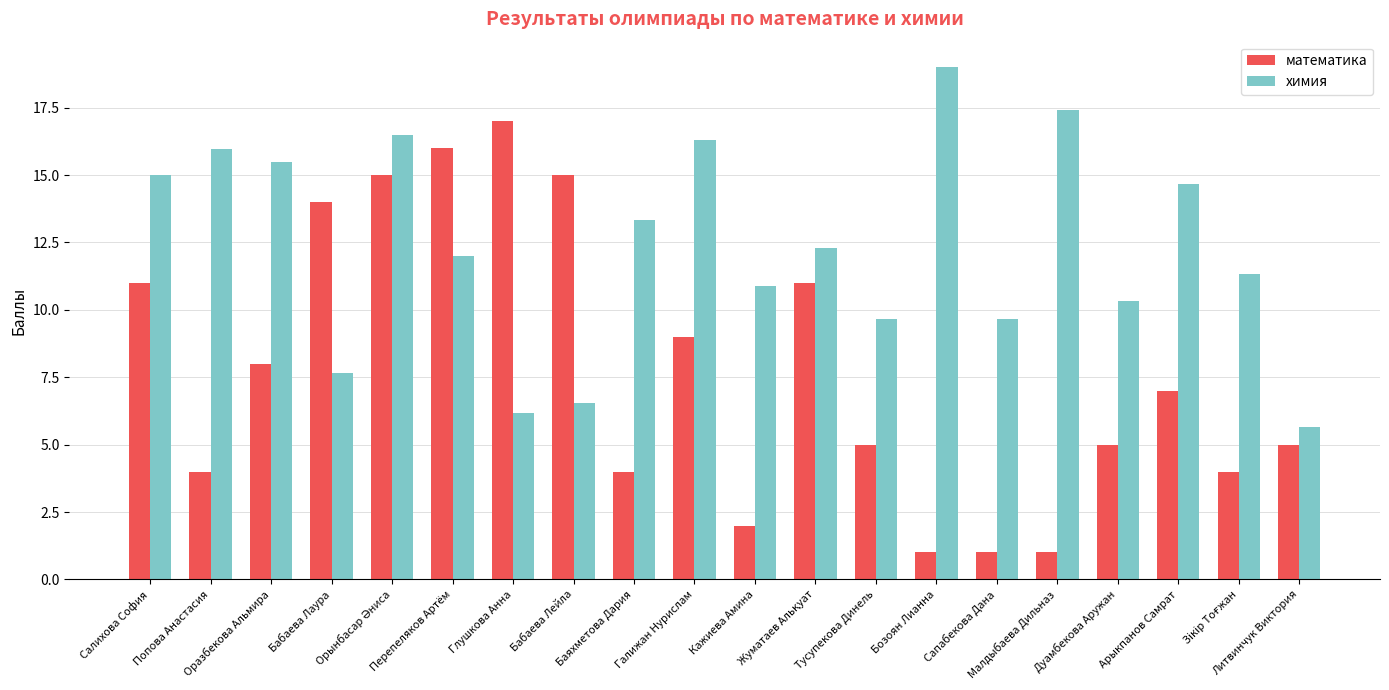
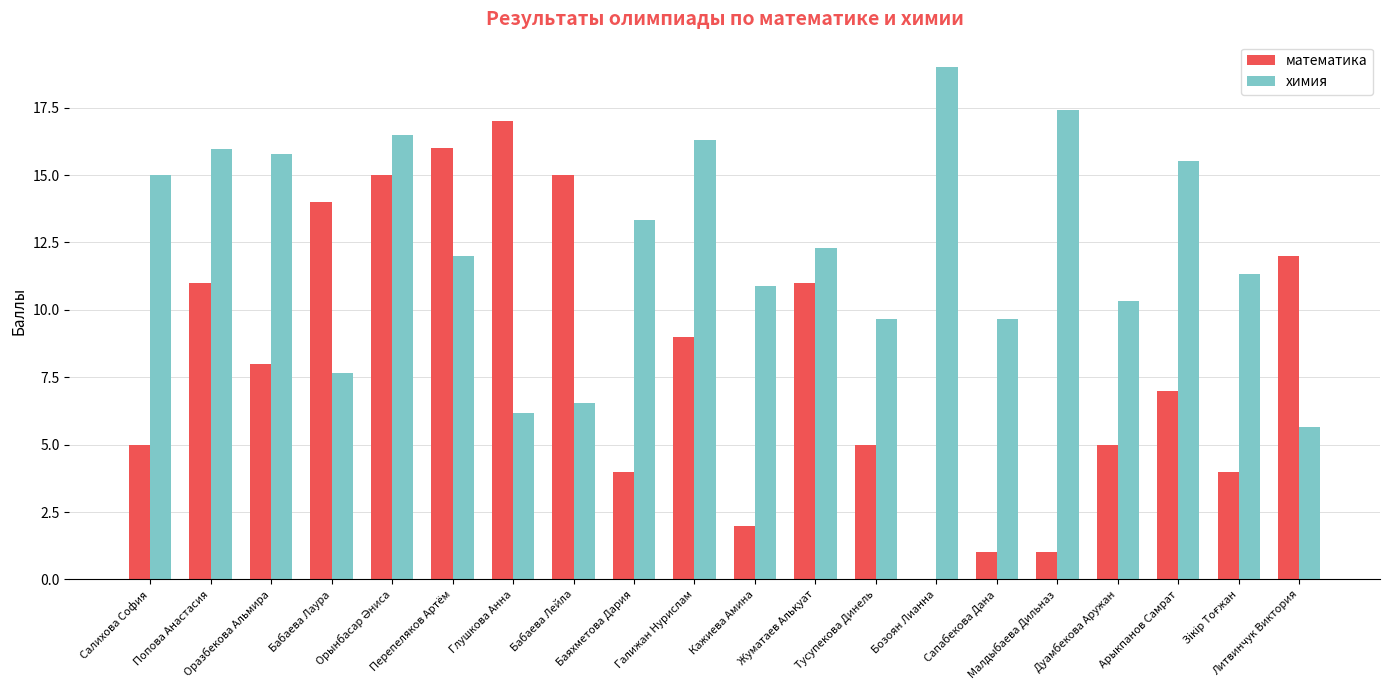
математика, Салихова София: 11 -> 5
математика, Попова Анастасия: 4 -> 11
химия, Оразбекова Альмира: 15.5 -> 15.8
математика, Бозоян Лианна: 1 -> 0
химия, Арыкпанов Самрат: 14.7 -> 15.5
математика, Литвинчук Виктория: 5 -> 12
